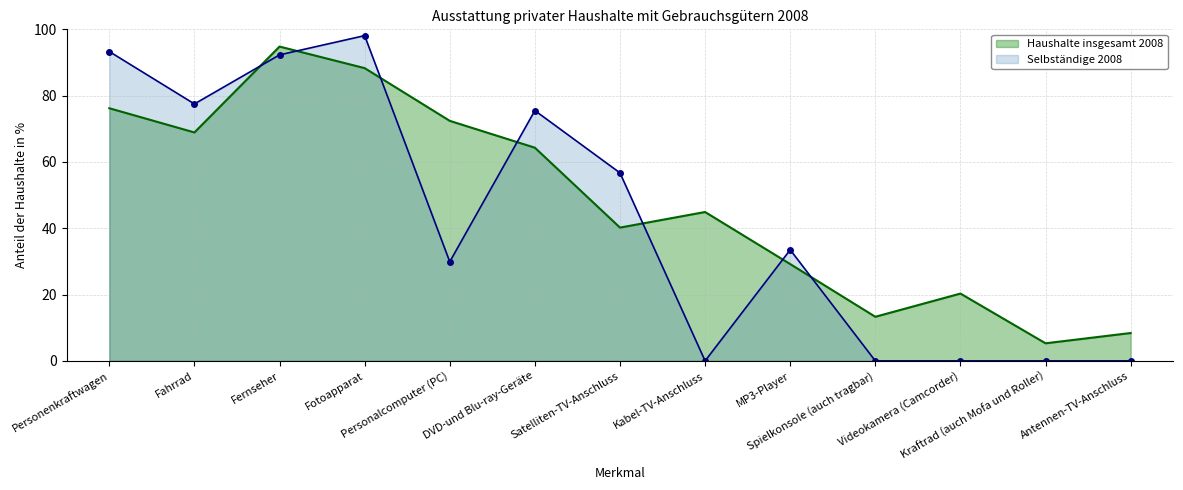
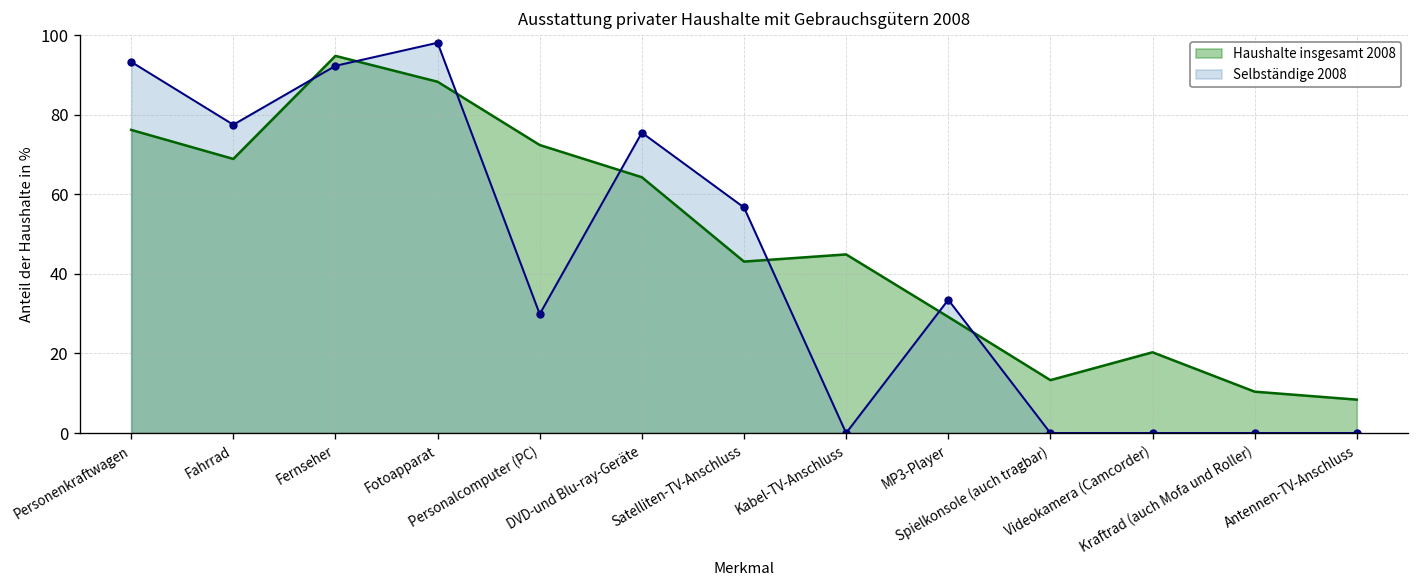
Haushalte insgesamt 2008, Satelliten-TV-Anschluss: 40 -> 43
Haushalte insgesamt 2008, Kraftrad (auch Mofa und Roller): 5 -> 10
